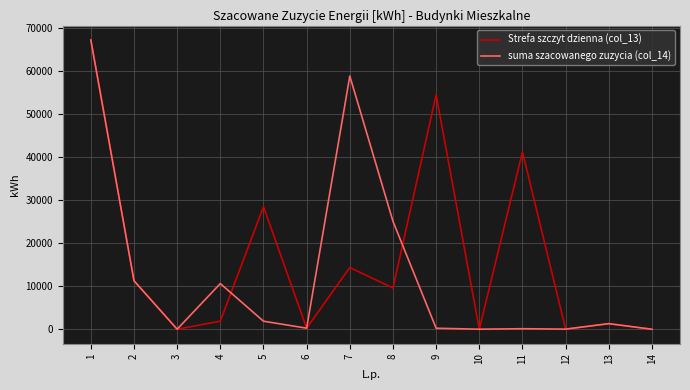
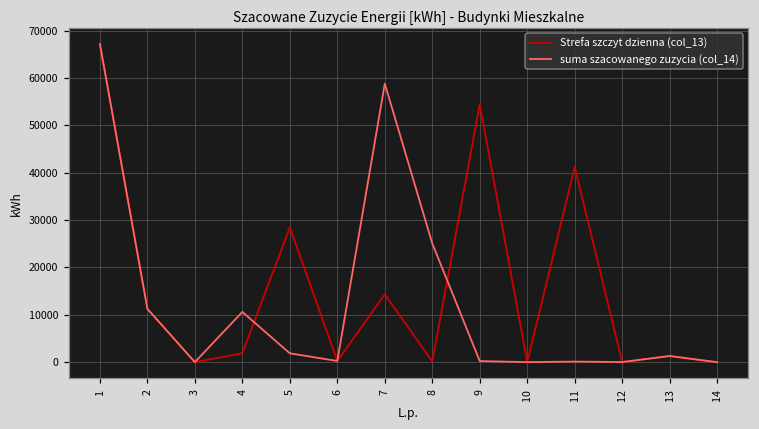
Strefa szczyt dzienna (col_13), 8: 10000 -> 0
